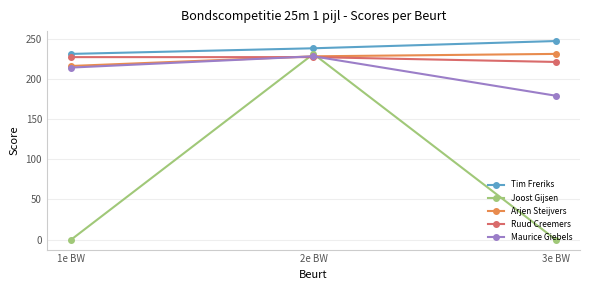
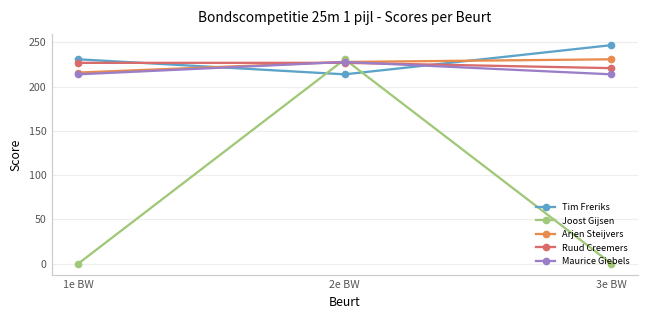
Tim Freriks, 2e BW: 240 -> 210
Maurice Giebels, 3e BW: 180 -> 210
